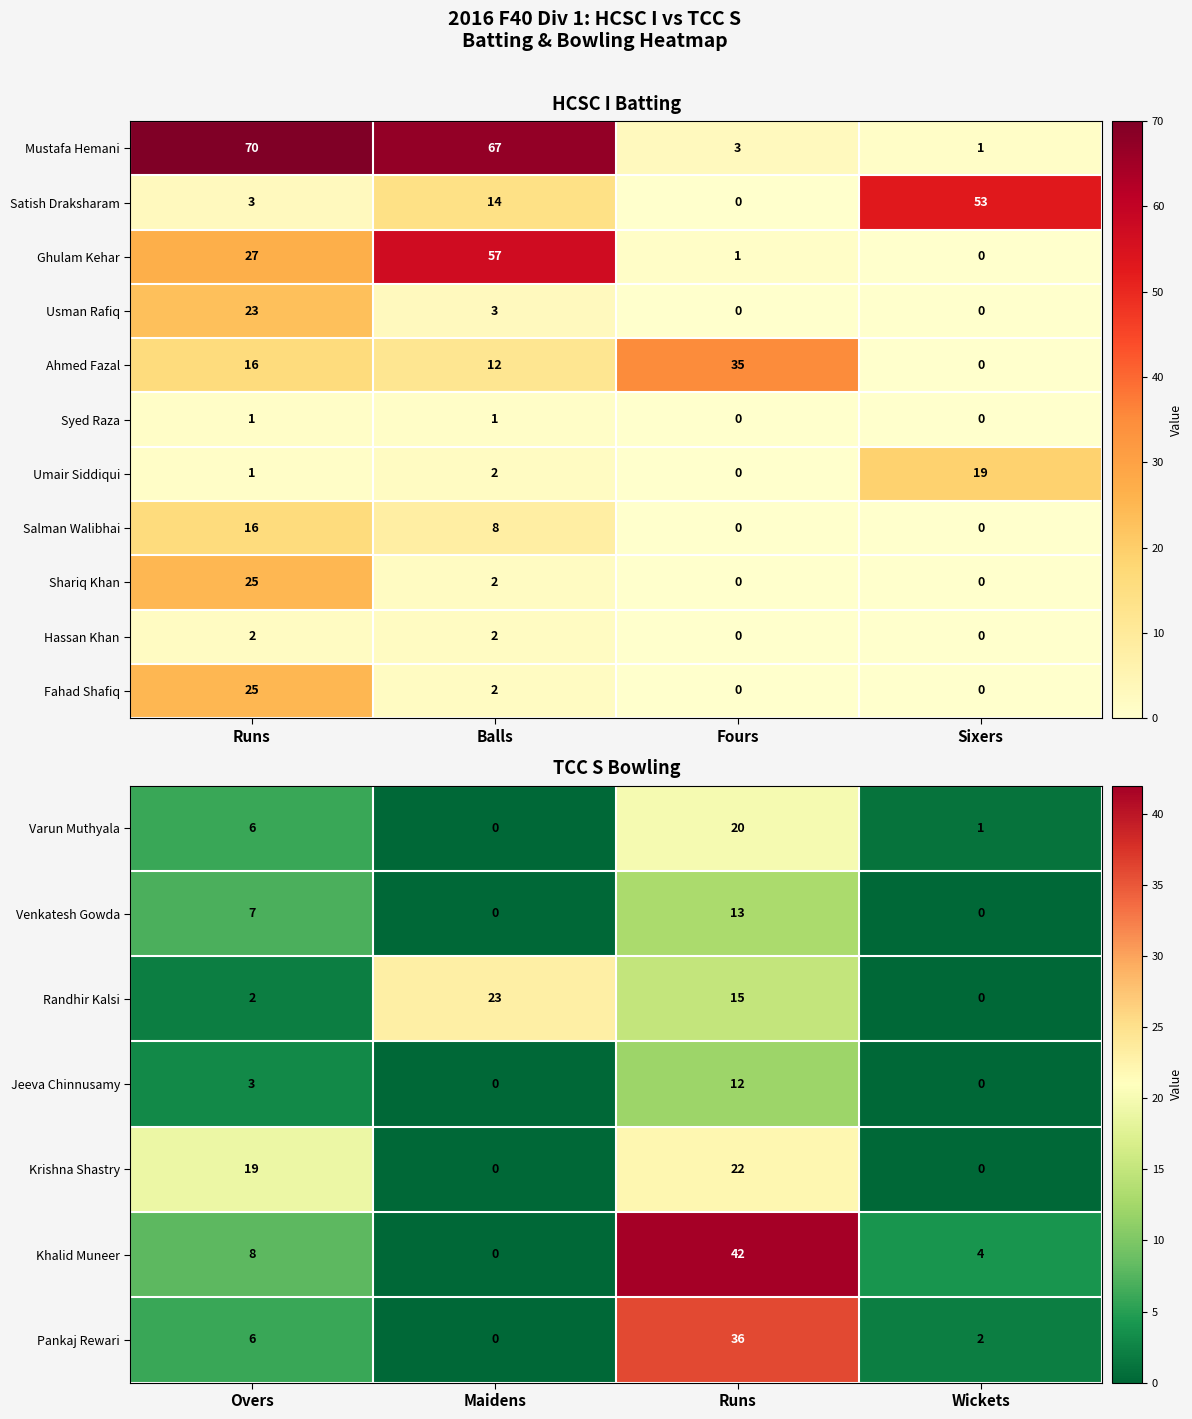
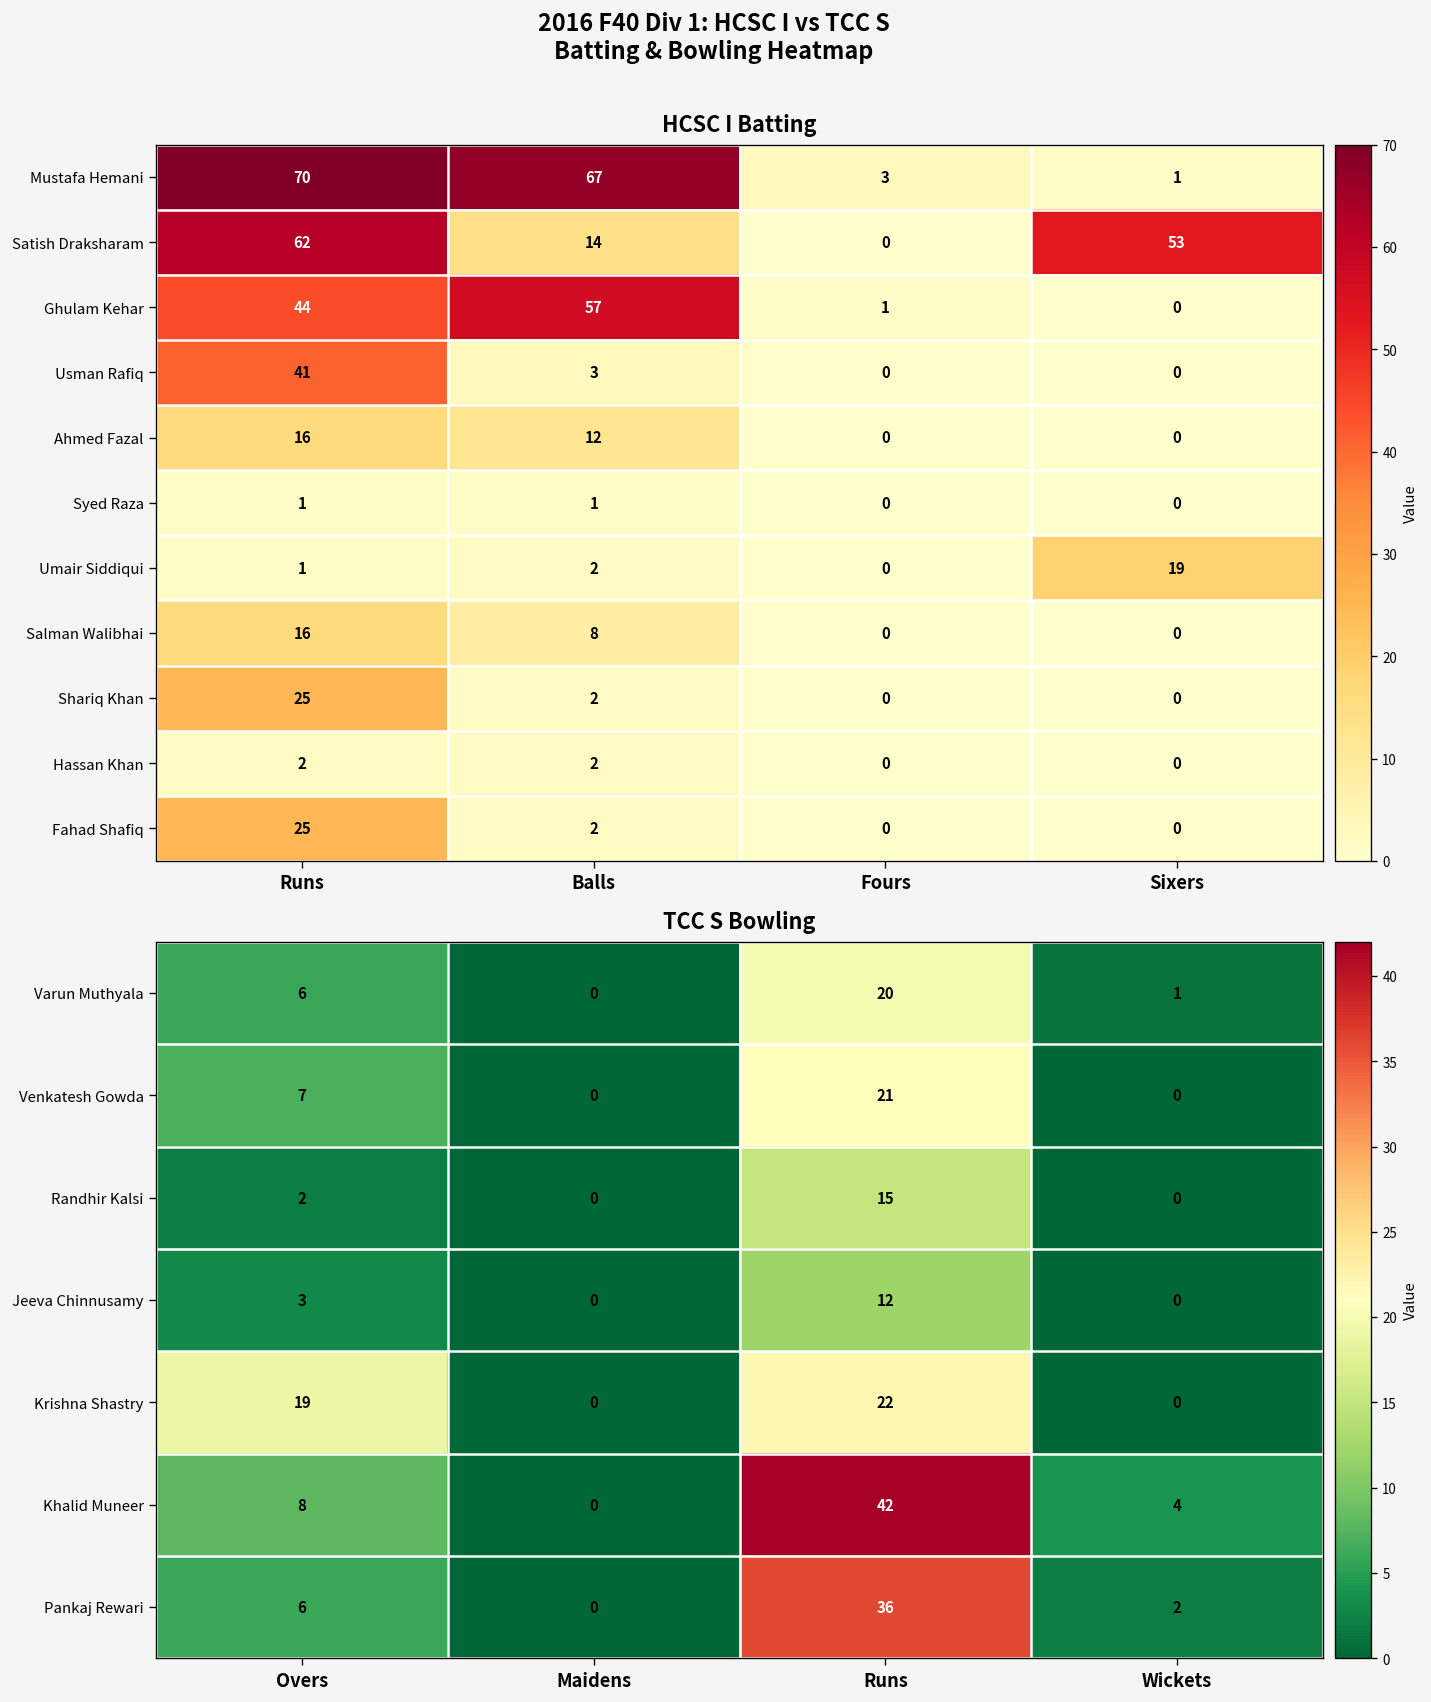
HCSC I Batting, Satish Draksharam, Runs: 3 -> 62
HCSC I Batting, Ghulam Kehar, Runs: 27 -> 44
HCSC I Batting, Usman Rafiq, Runs: 23 -> 41
HCSC I Batting, Ahmed Fazal, Fours: 35 -> 0
TCC S Bowling, Venkatesh Gowda, Runs: 13 -> 21
TCC S Bowling, Randhir Kalsi, Maidens: 23 -> 0
